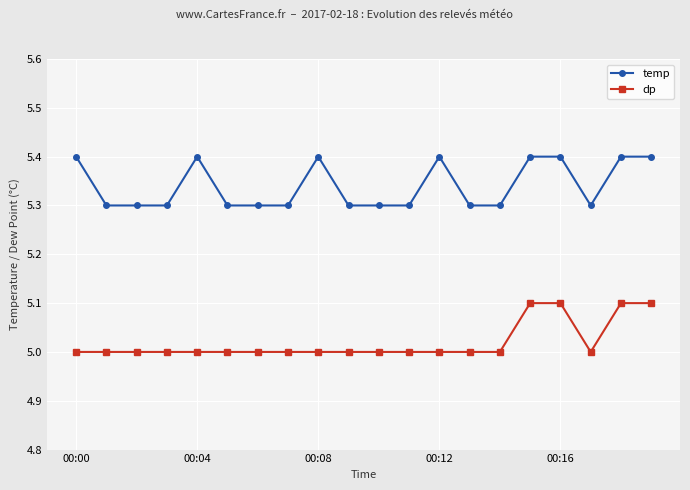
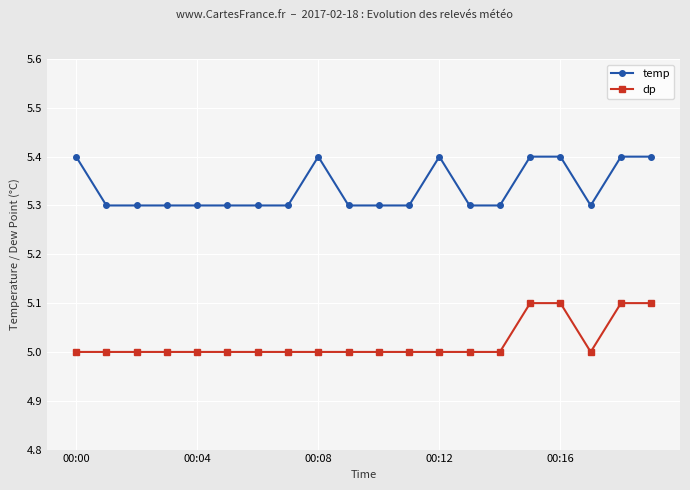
temp, 00:04: 5.4 -> 5.3
